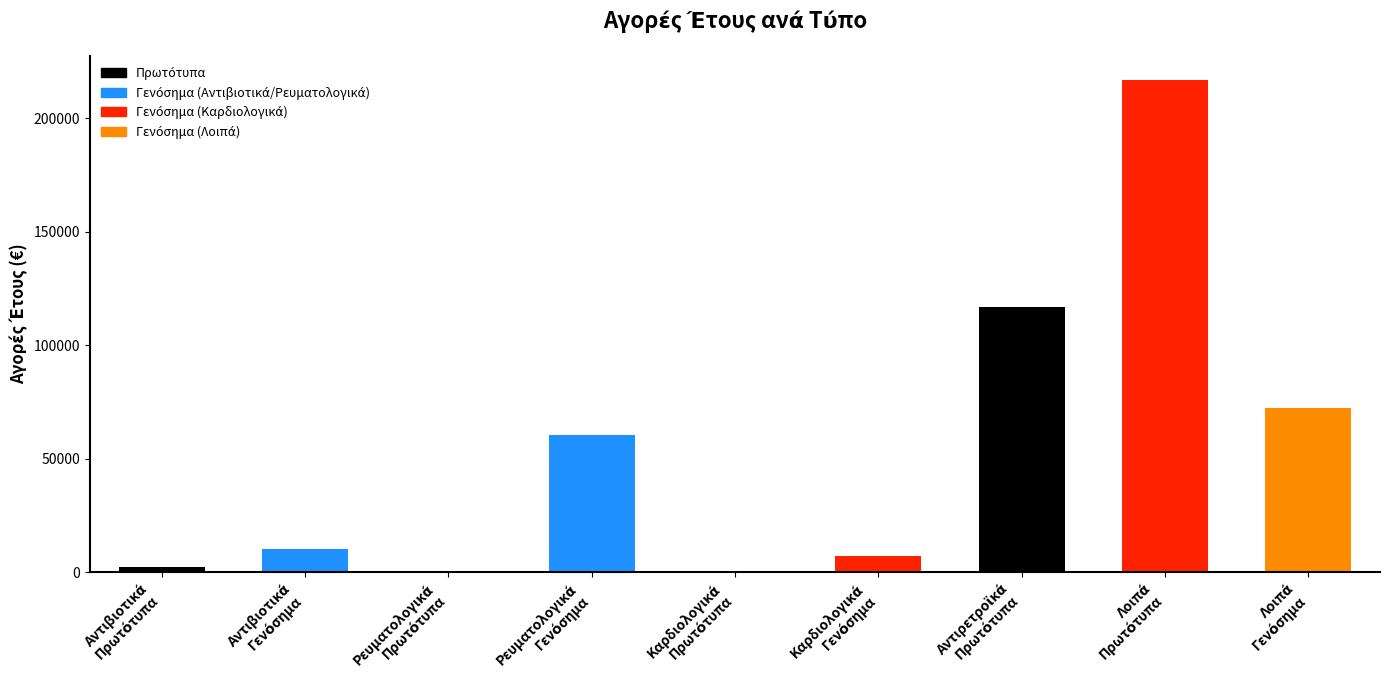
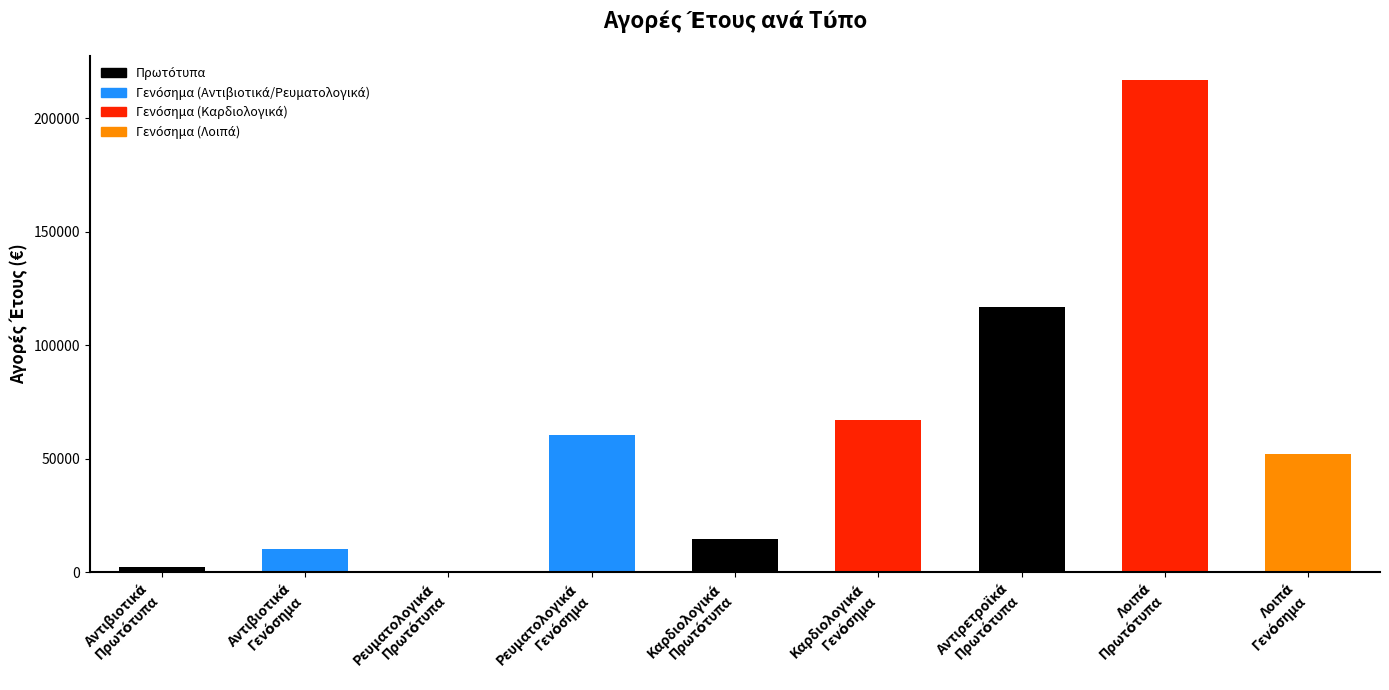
Καρδιολογικά Πρωτότυπα: 0 -> 15000
Καρδιολογικά Γενόσημα: 7000 -> 67000
Λοιπά Γενόσημα: 72000 -> 52000
